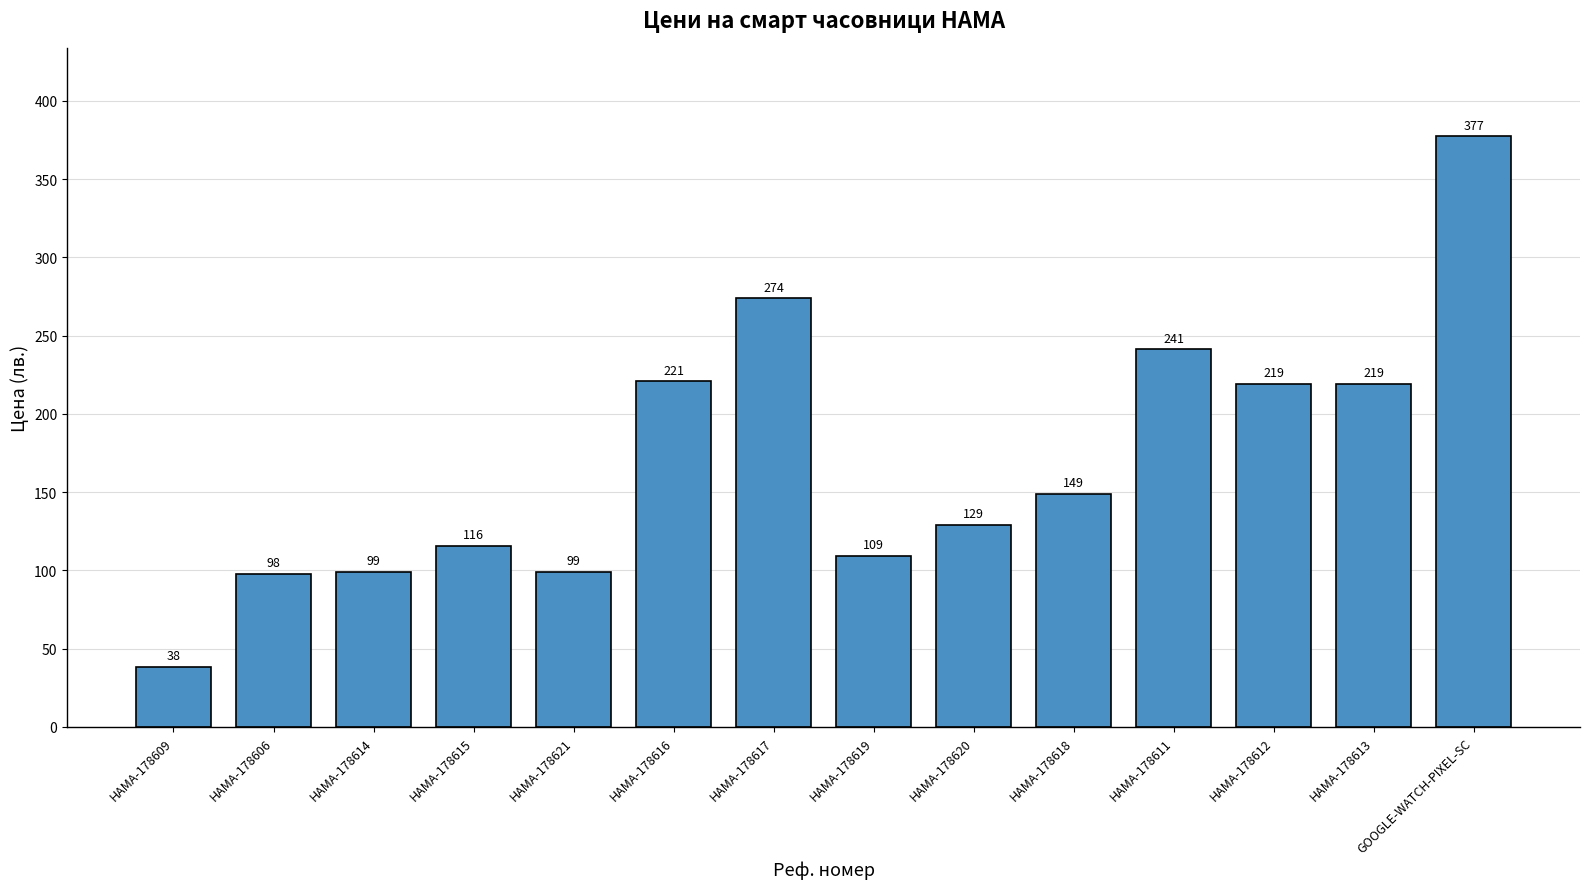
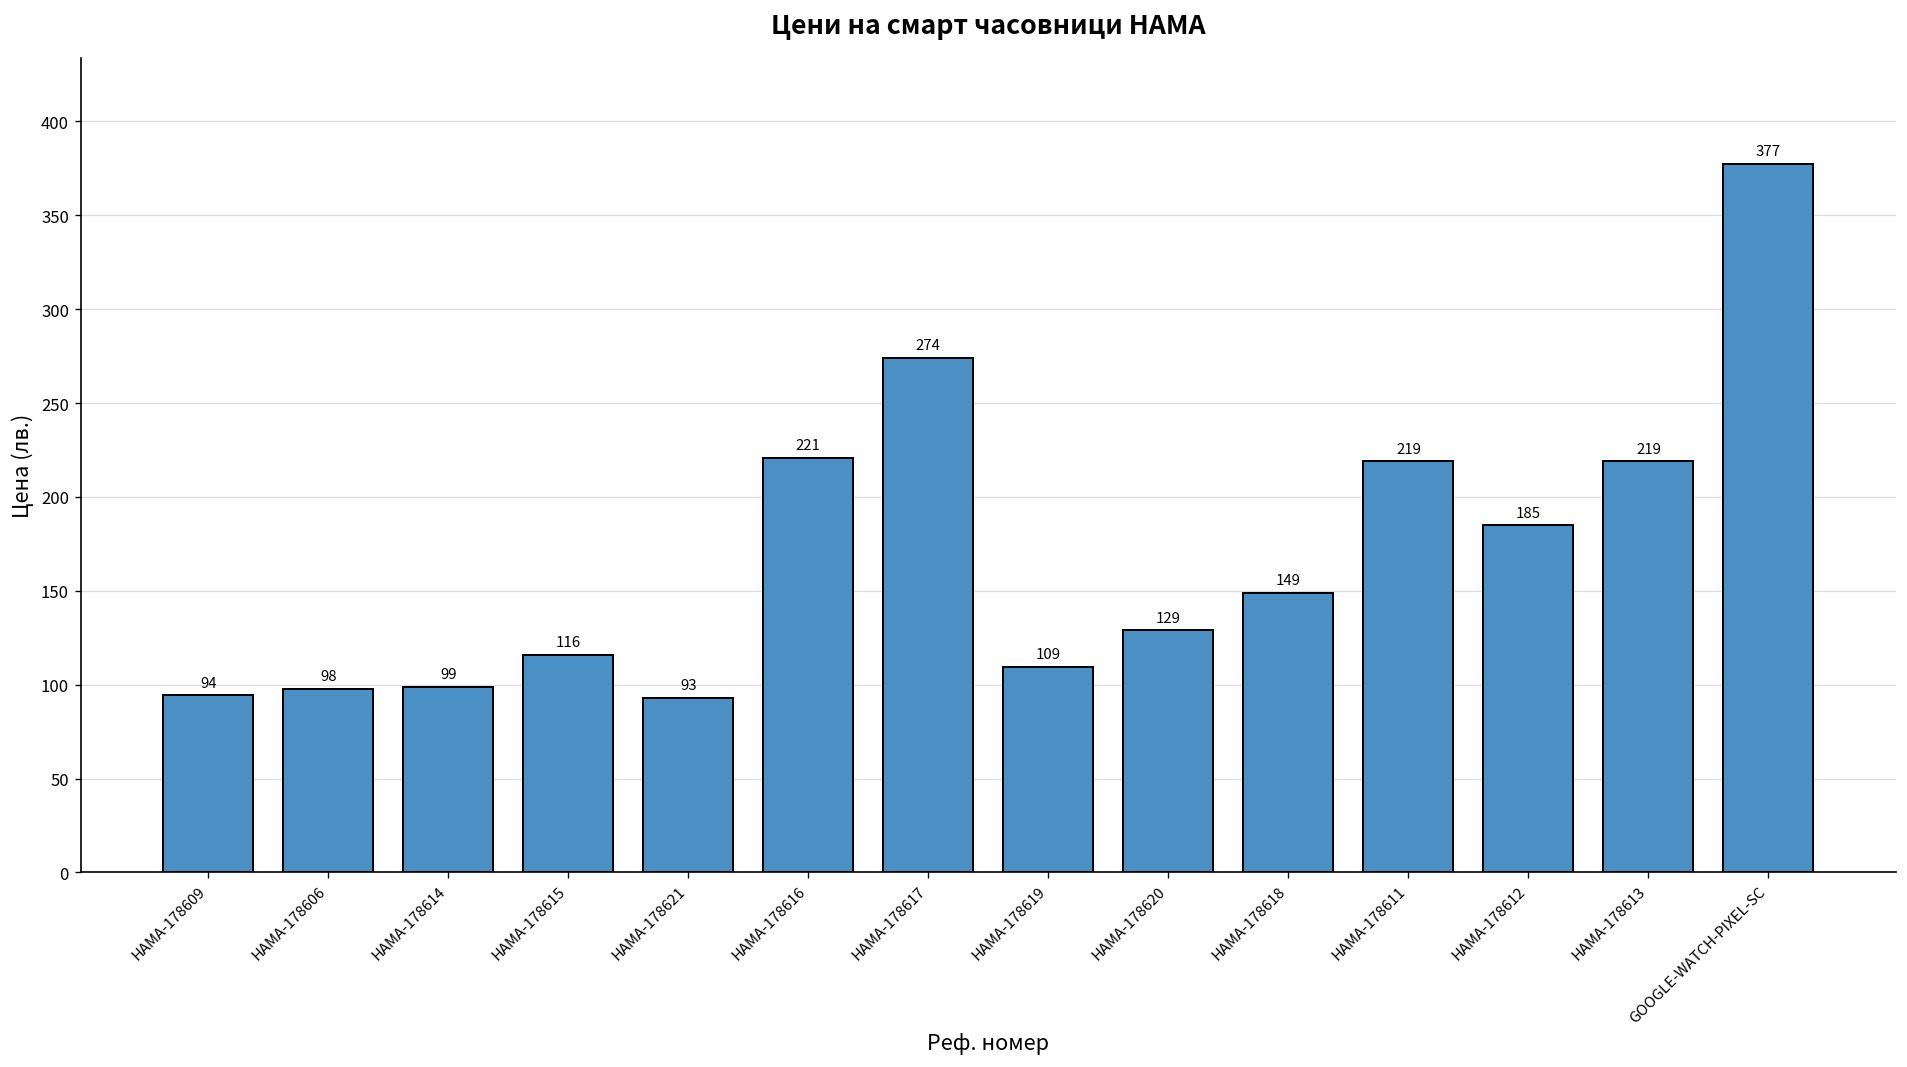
HAMA-178609: 38 -> 94
HAMA-178621: 99 -> 93
HAMA-178611: 241 -> 219
HAMA-178612: 219 -> 185
